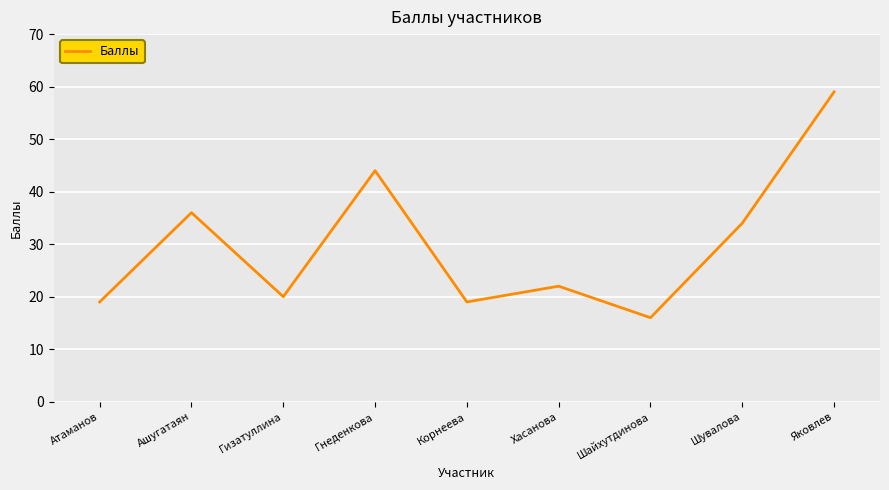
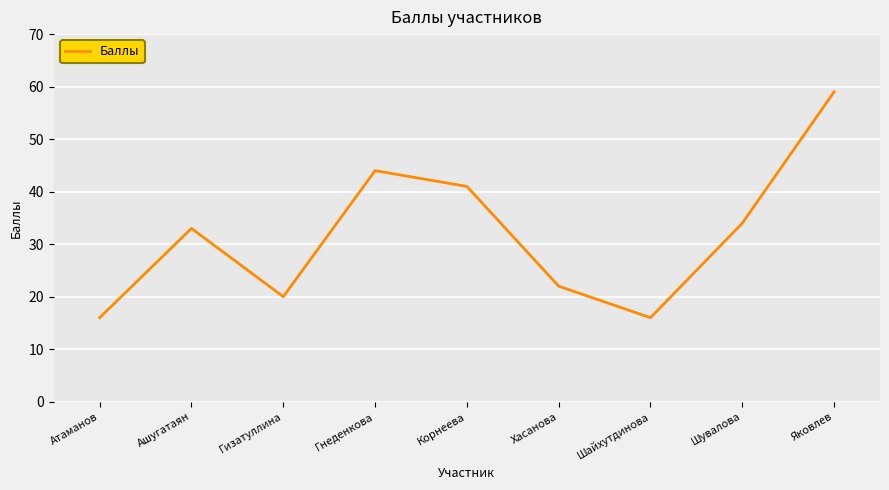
Атаманов: 19 -> 16
Ашугатаян: 36 -> 33
Корнеева: 19 -> 41
